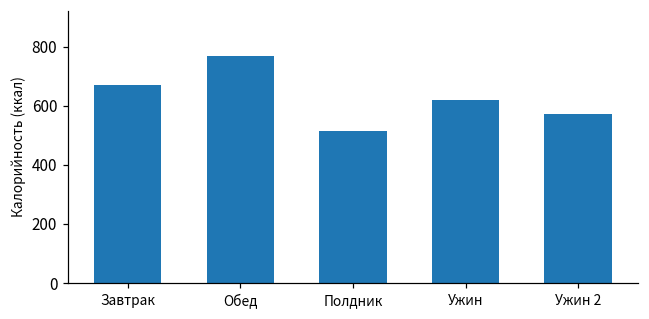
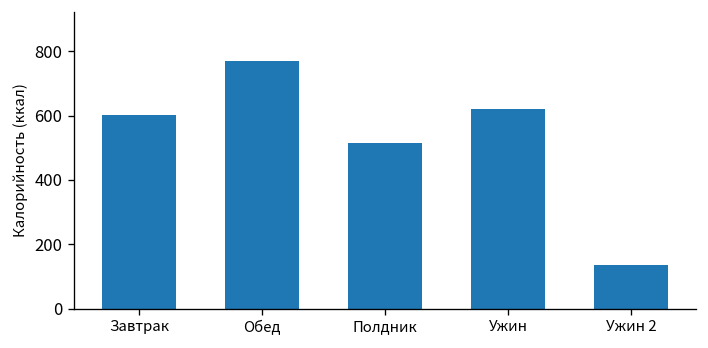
Завтрак: 670 -> 600
Ужин 2: 570 -> 140
